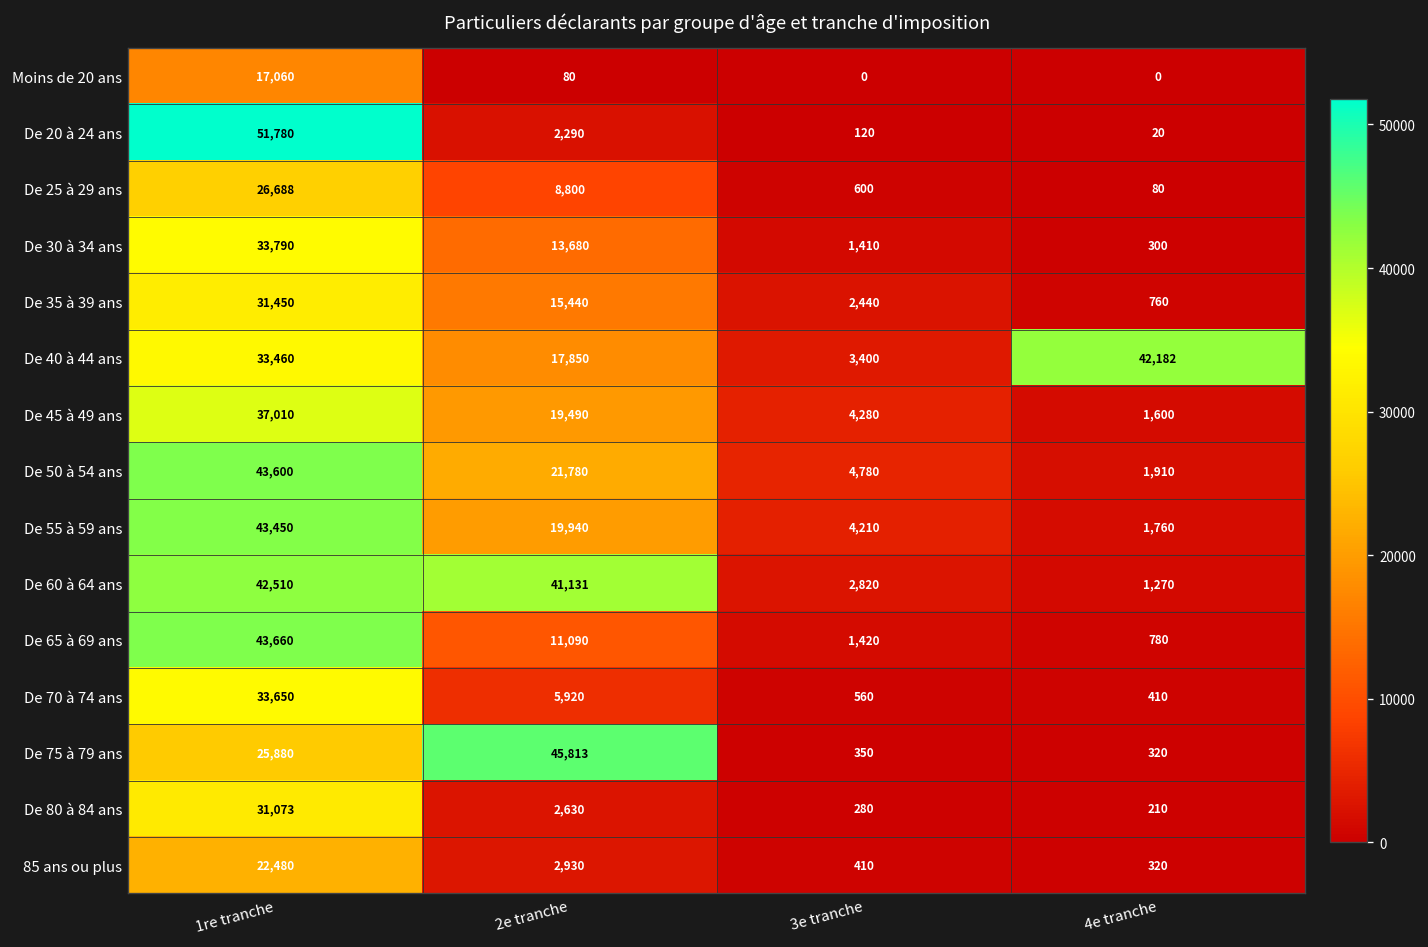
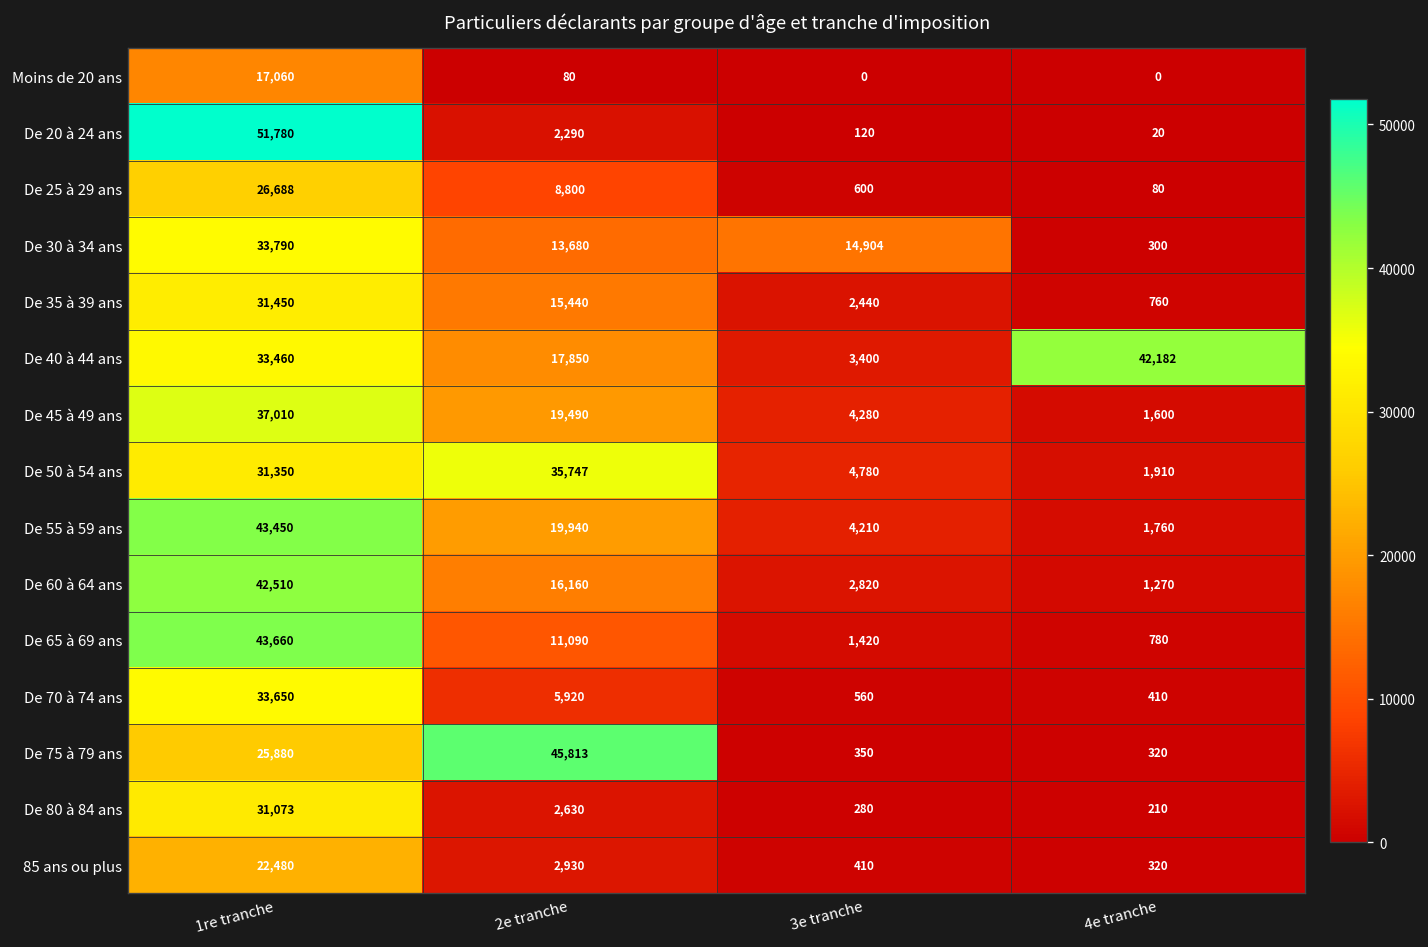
De 30 à 34 ans, 3e tranche: 1,410 -> 14,904
De 50 à 54 ans, 1re tranche: 43,600 -> 31,350
De 50 à 54 ans, 2e tranche: 21,780 -> 35,747
De 60 à 64 ans, 2e tranche: 41,131 -> 16,160
